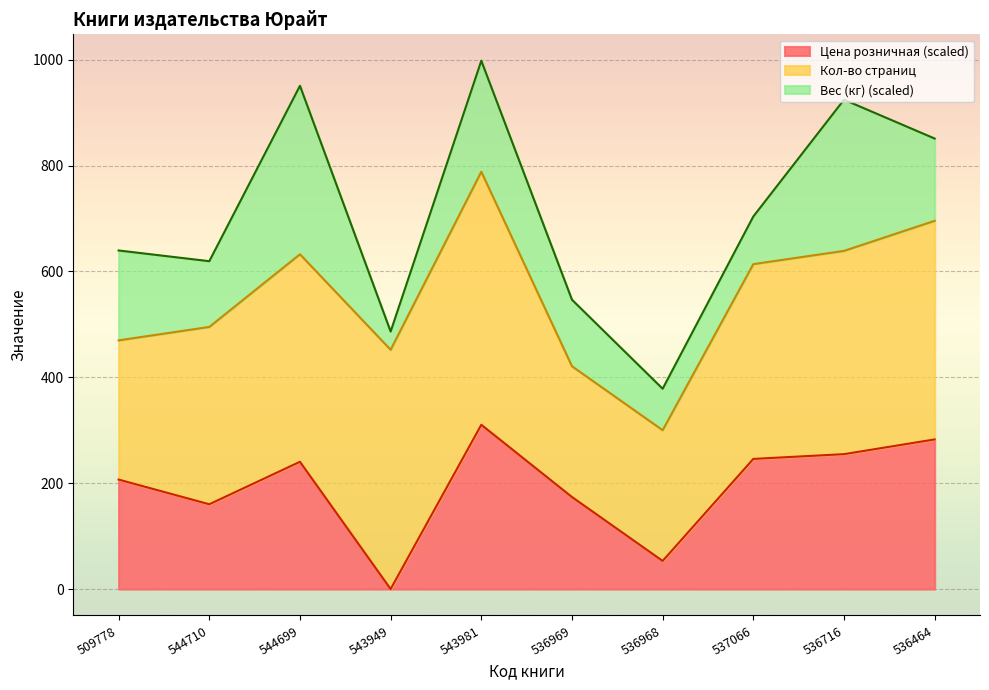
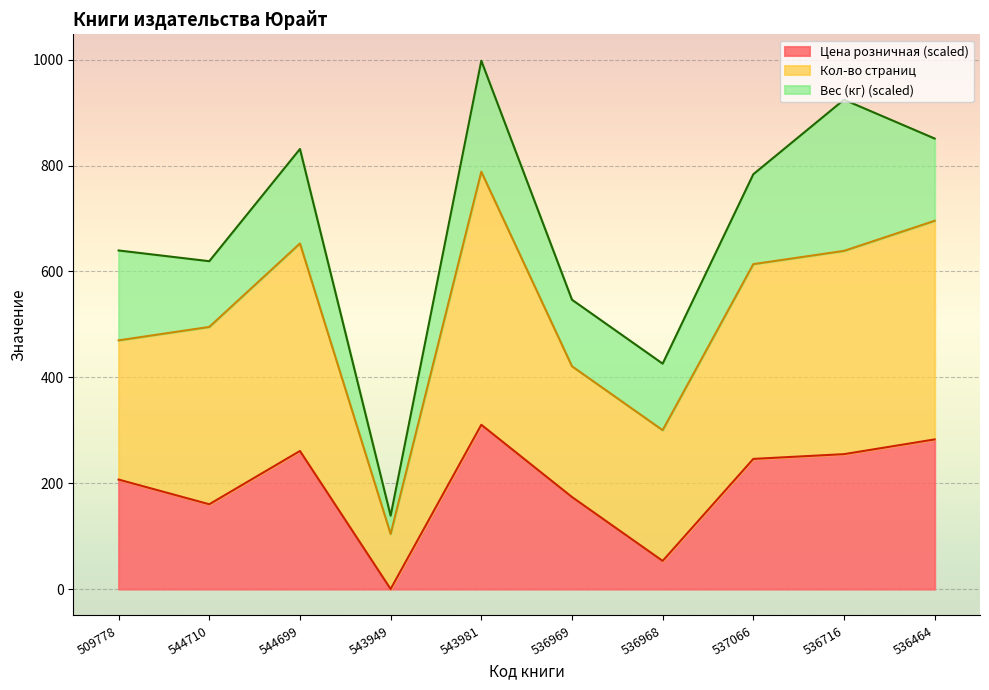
Цена розничная (scaled), 544699: 240 -> 260
Вес (кг) (scaled), 544699: 320 -> 180
Кол-во страниц, 543949: 450 -> 100
Вес (кг) (scaled), 536968: 80 -> 130
Вес (кг) (scaled), 537066: 90 -> 170
